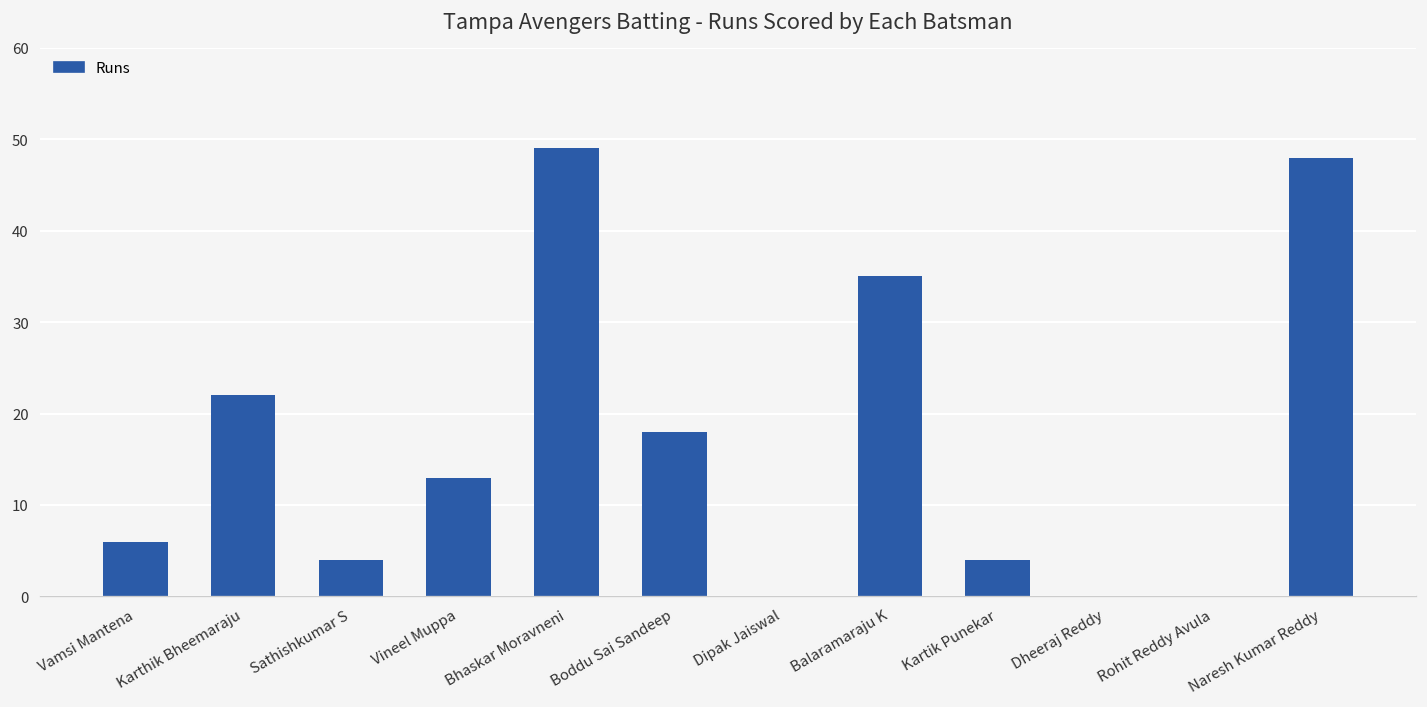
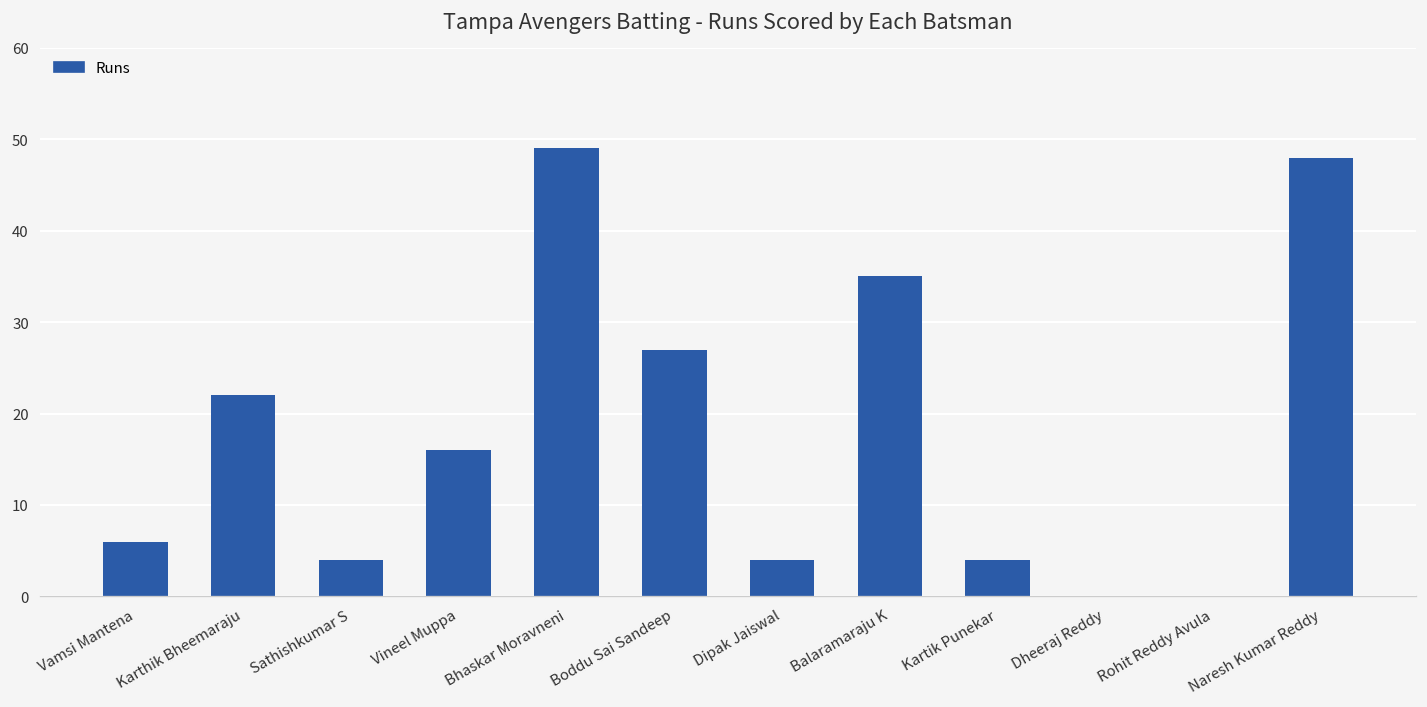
Vineel Muppa: 13 -> 16
Boddu Sai Sandeep: 18 -> 27
Dipak Jaiswal: 0 -> 4
